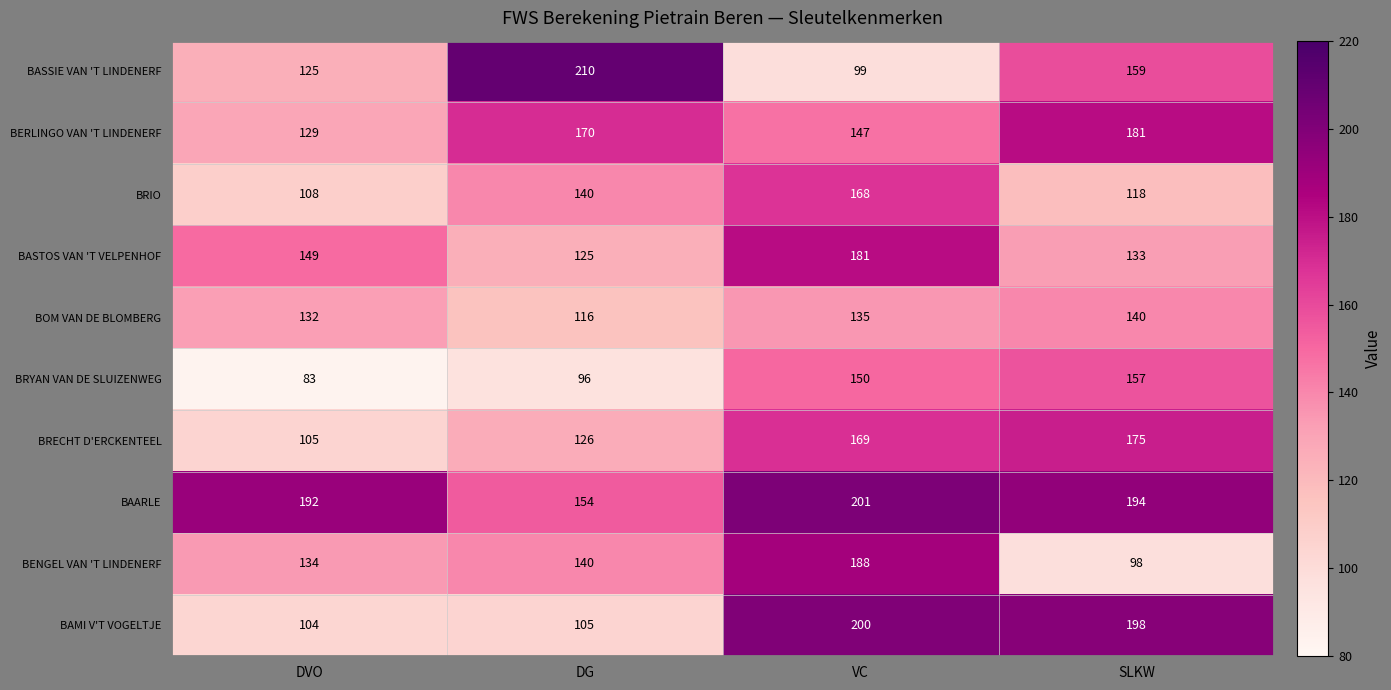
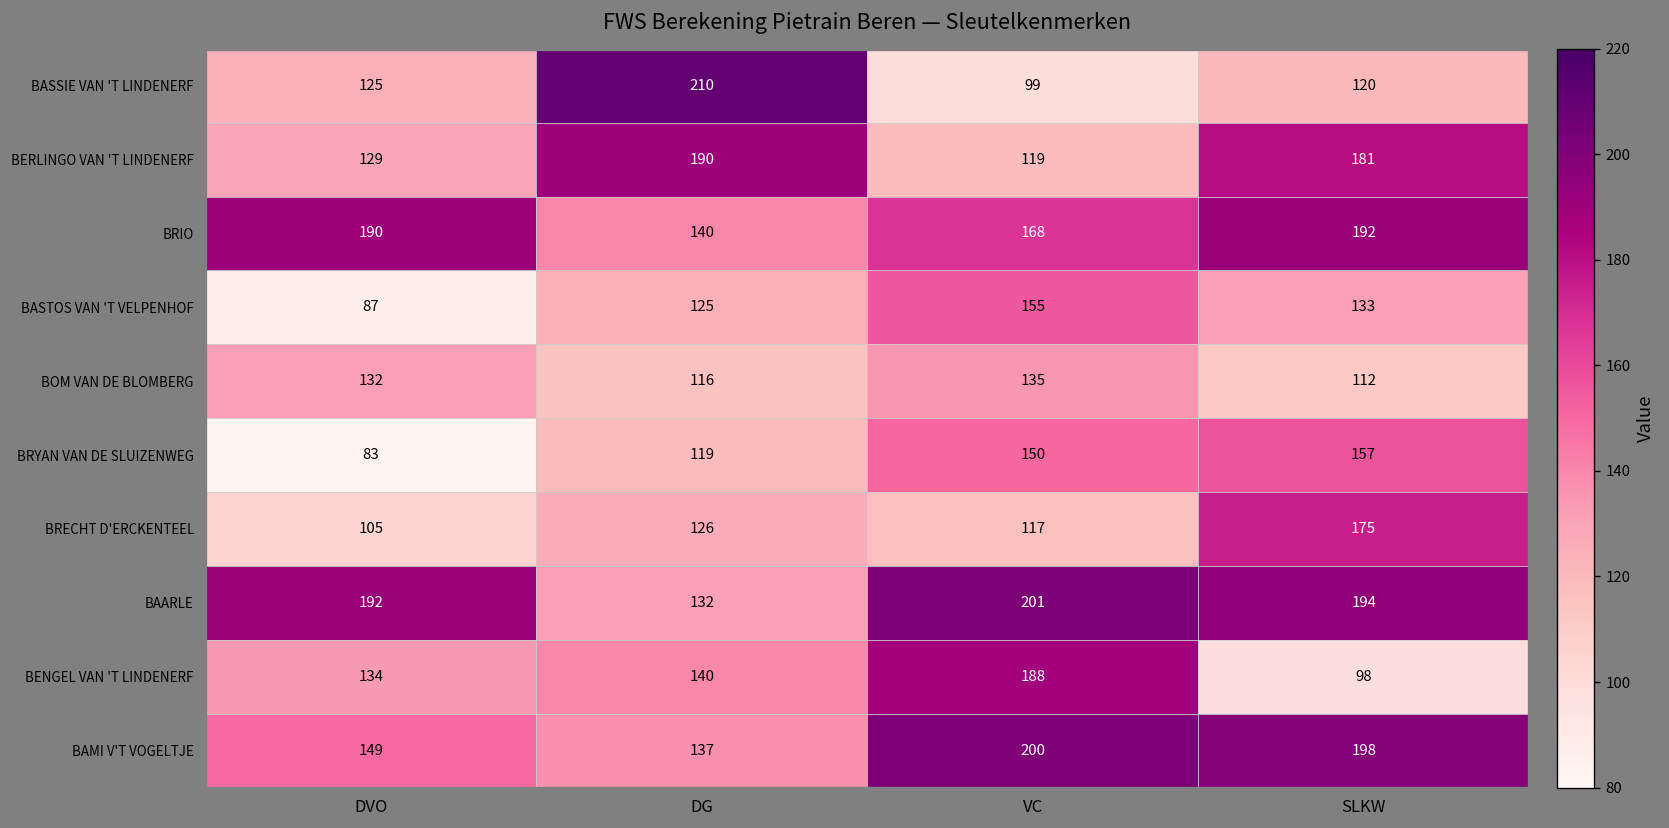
BASSIE VAN 'T LINDENERF, SLKW: 159 -> 120
BERLINGO VAN 'T LINDENERF, DG: 170 -> 190
BERLINGO VAN 'T LINDENERF, VC: 147 -> 119
BRIO, DVO: 108 -> 190
BRIO, SLKW: 118 -> 192
BASTOS VAN 'T VELPENHOF, DVO: 149 -> 87
BASTOS VAN 'T VELPENHOF, VC: 181 -> 155
BOM VAN DE BLOMBERG, SLKW: 140 -> 112
BRYAN VAN DE SLUIZENWEG, DG: 96 -> 119
BRECHT D'ERCKENTEEL, VC: 169 -> 117
BAARLE, DG: 154 -> 132
BAMI V'T VOGELTJE, DVO: 104 -> 149
BAMI V'T VOGELTJE, DG: 105 -> 137
